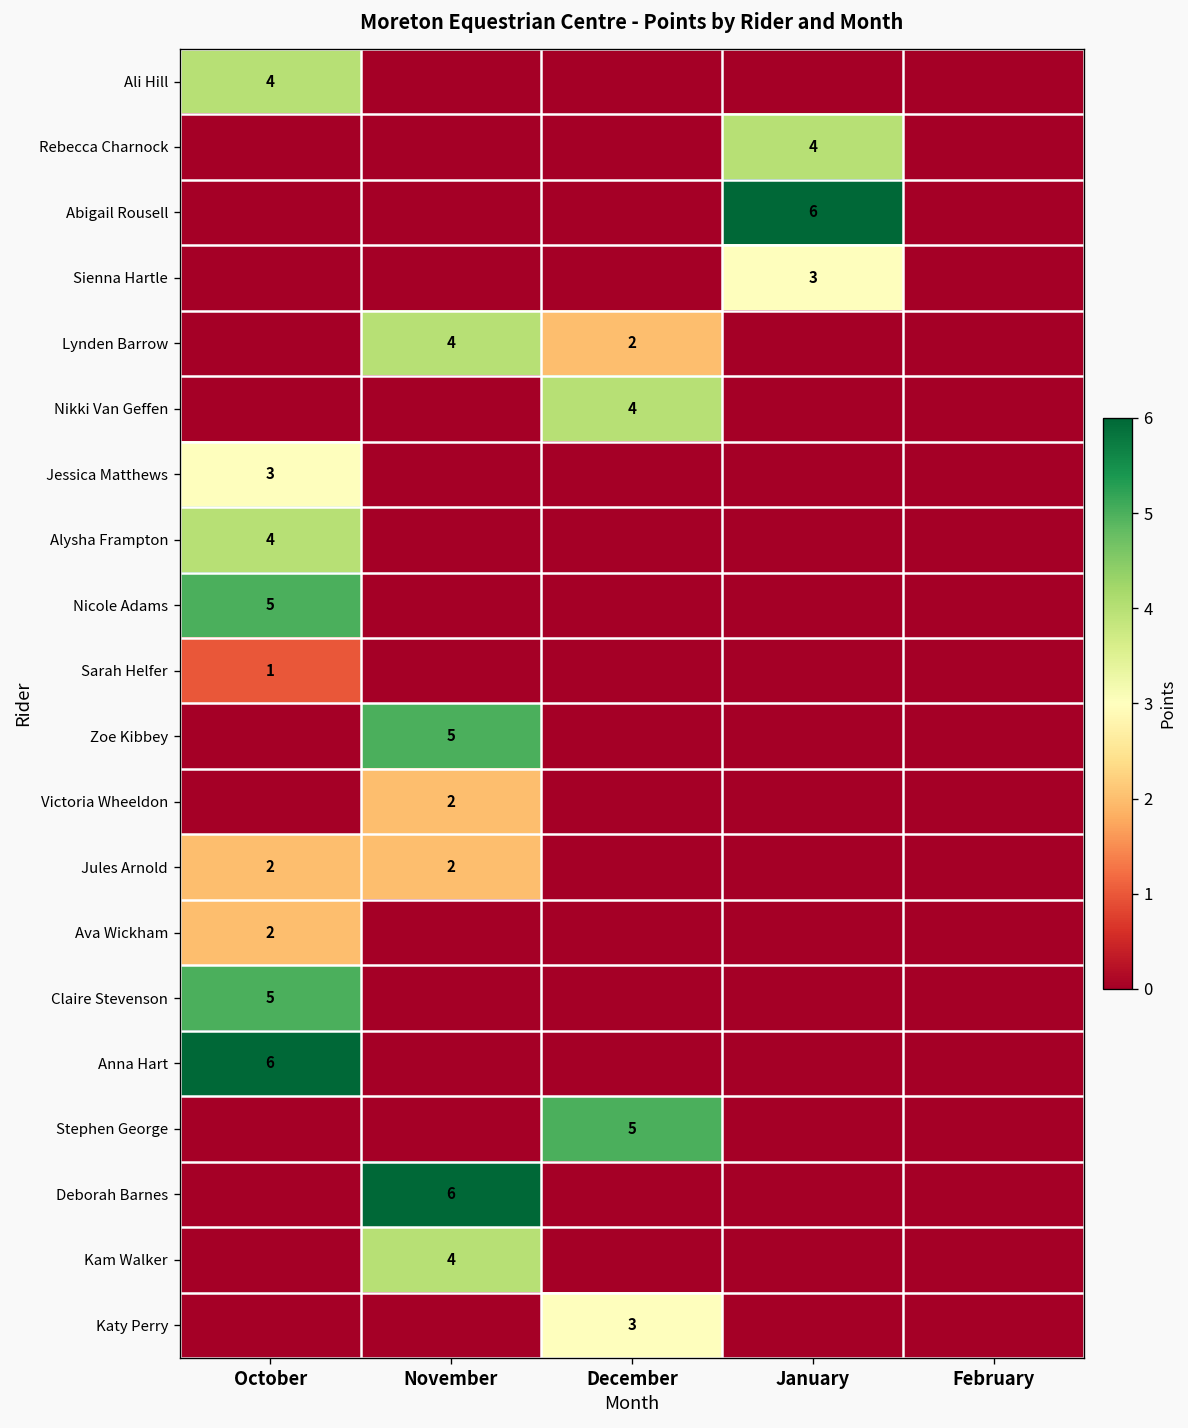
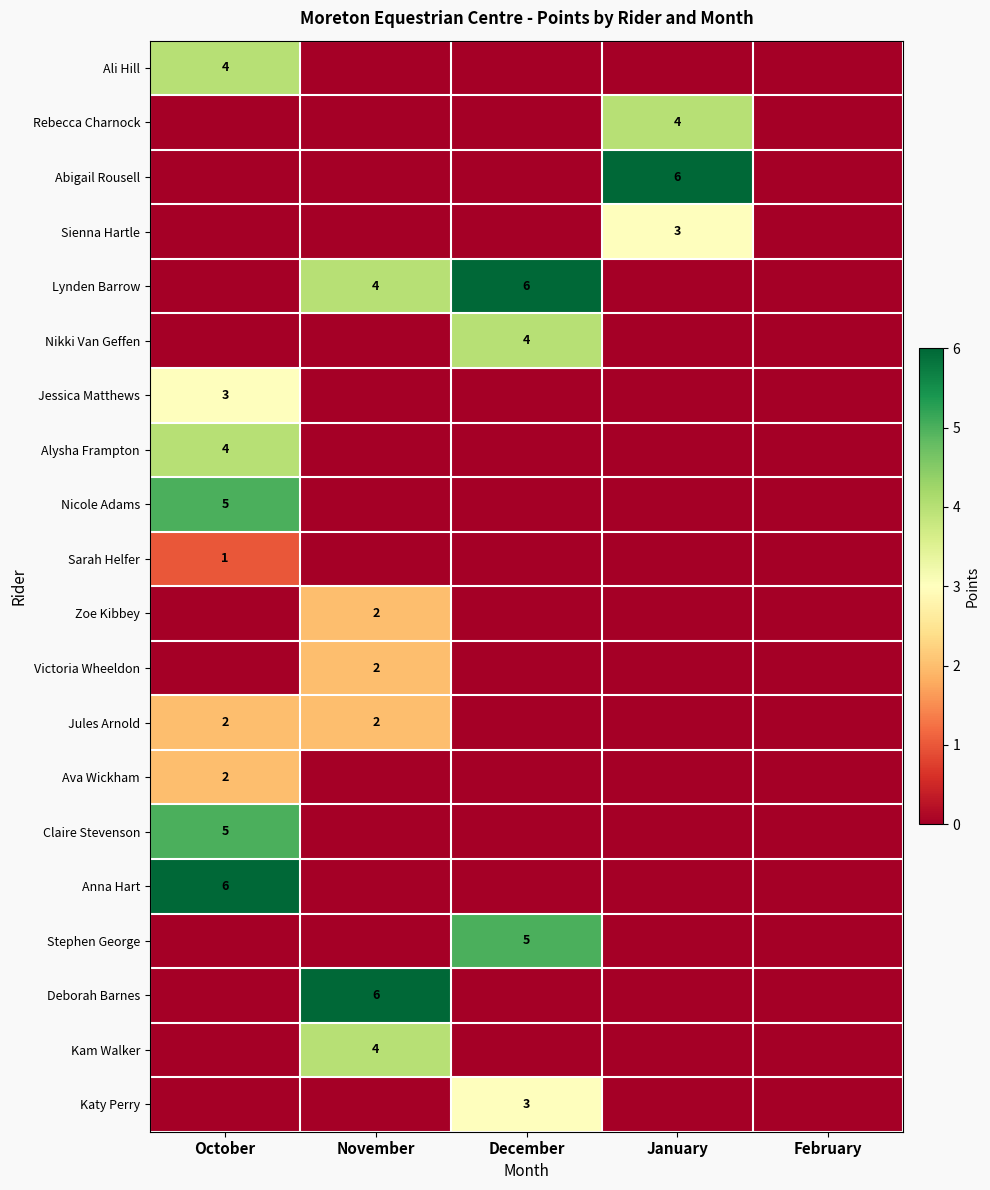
Lynden Barrow, December: 2 -> 6
Zoe Kibbey, November: 5 -> 2
